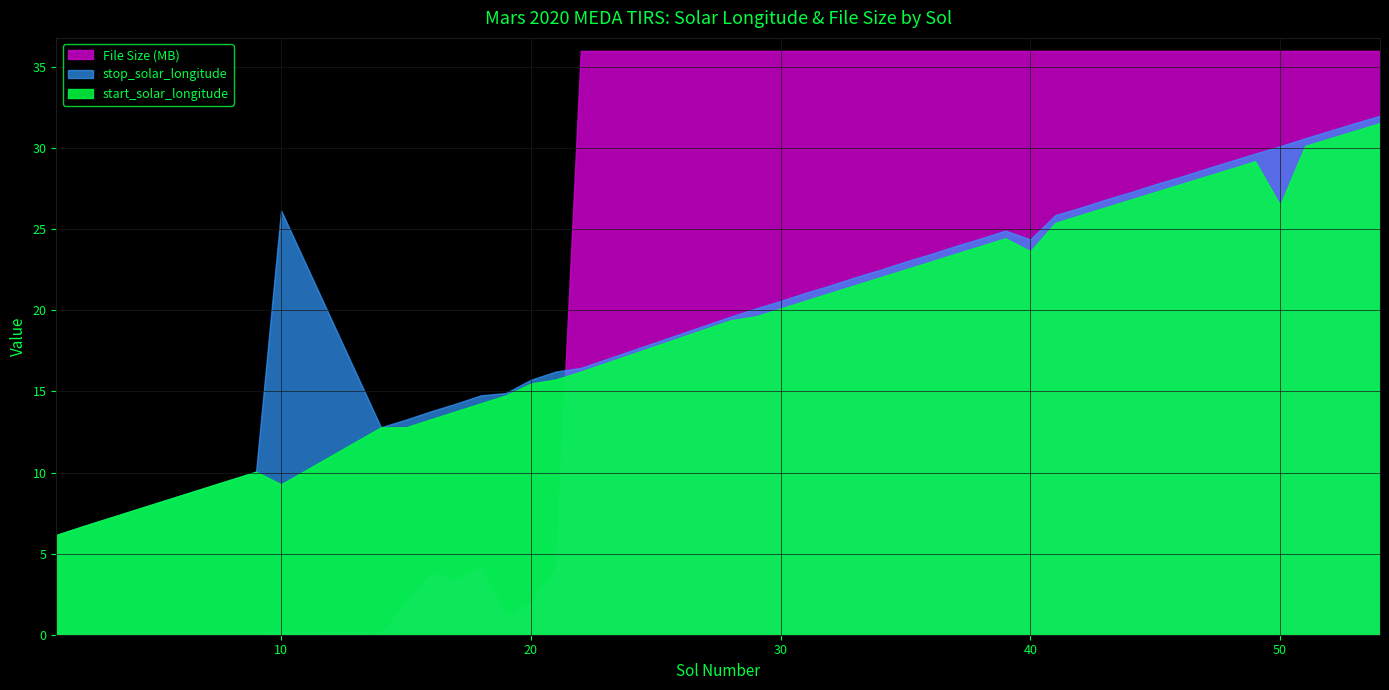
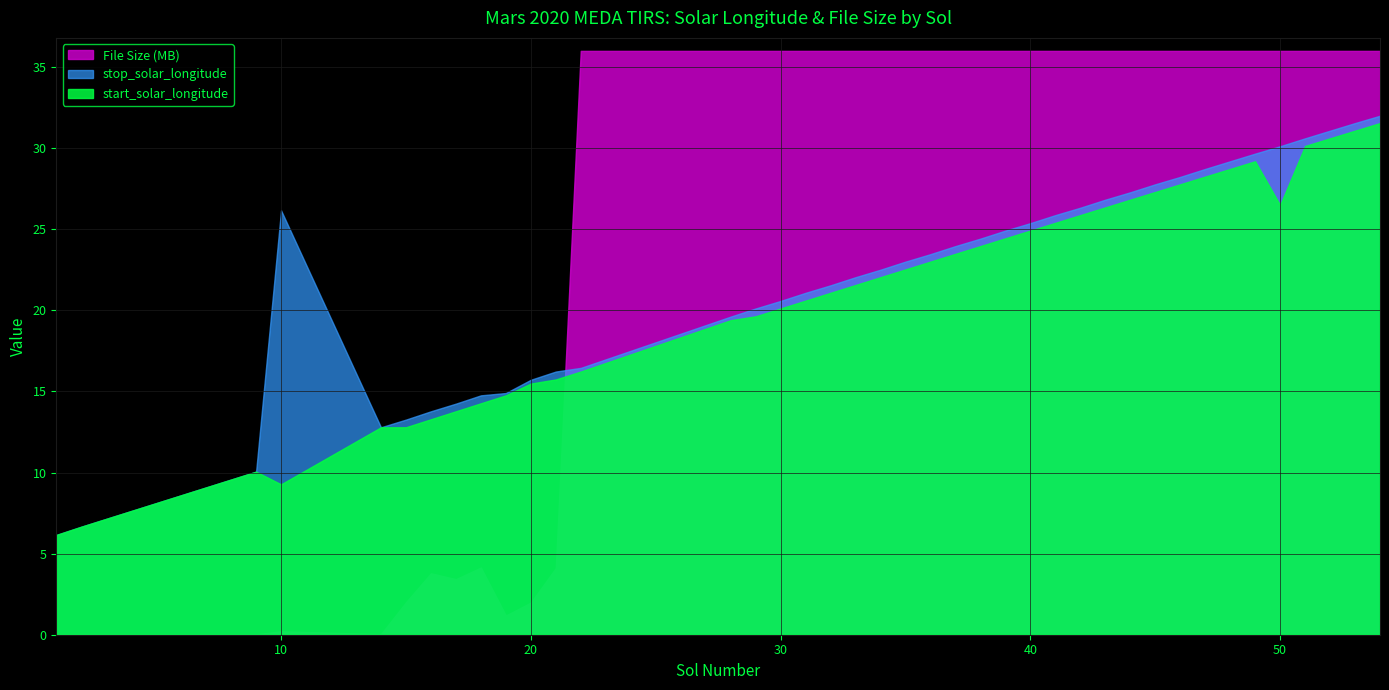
stop_solar_longitude, 40: 24.4 -> 25.4
start_solar_longitude, 40: 23.6 -> 24.9
